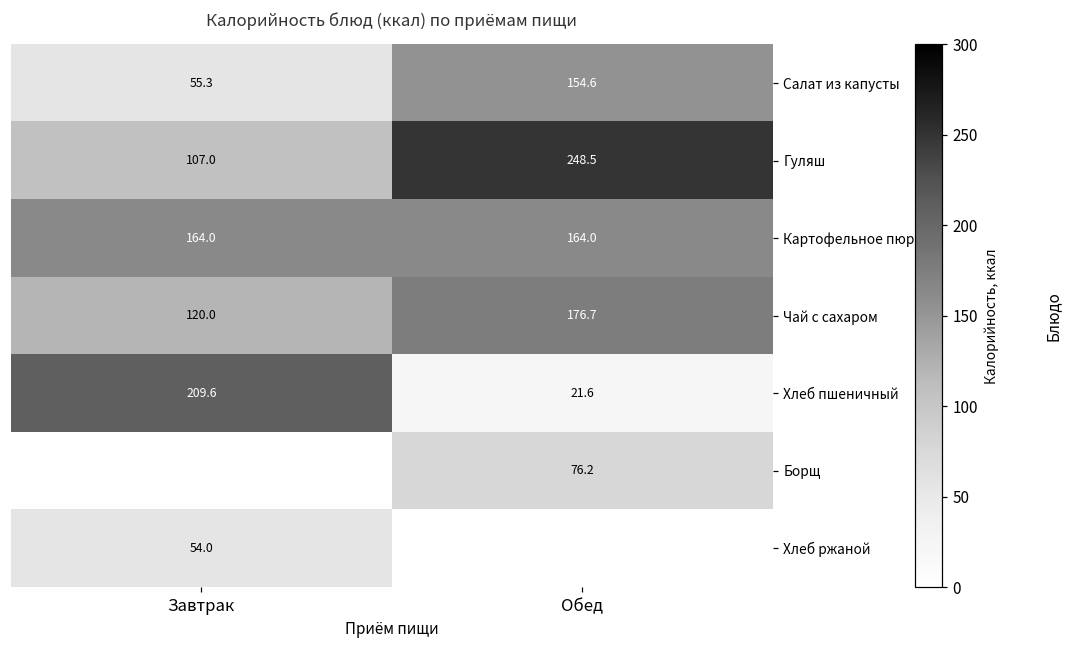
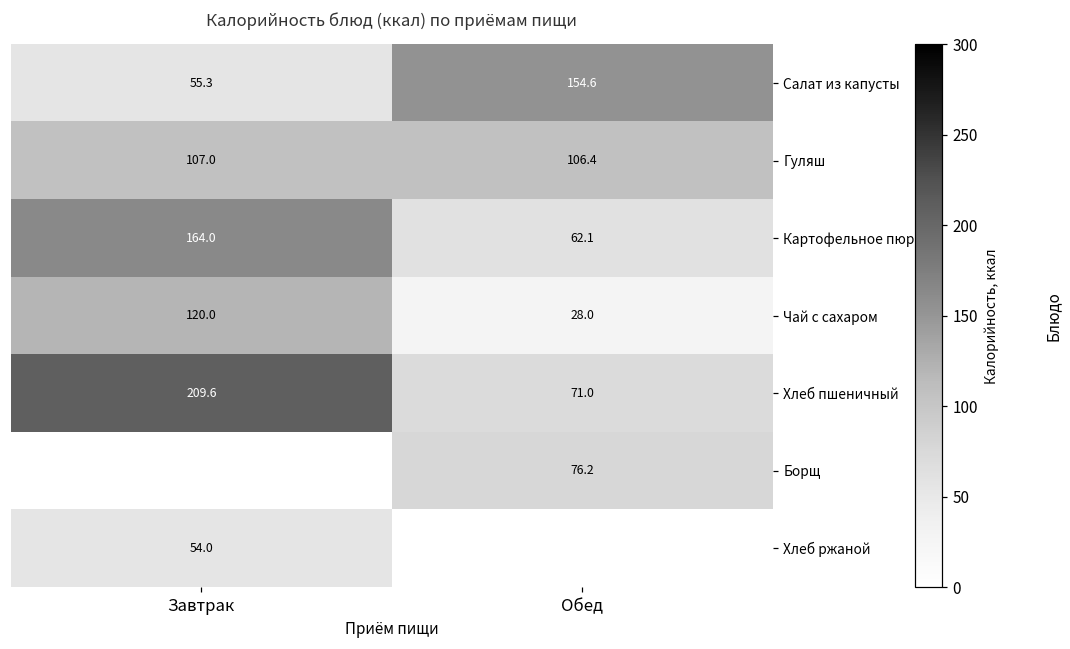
Гуляш, Обед: 248.5 -> 106.4
Картофельное пюре, Обед: 164.0 -> 62.1
Чай с сахаром, Обед: 176.7 -> 28.0
Хлеб пшеничный, Обед: 21.6 -> 71.0
